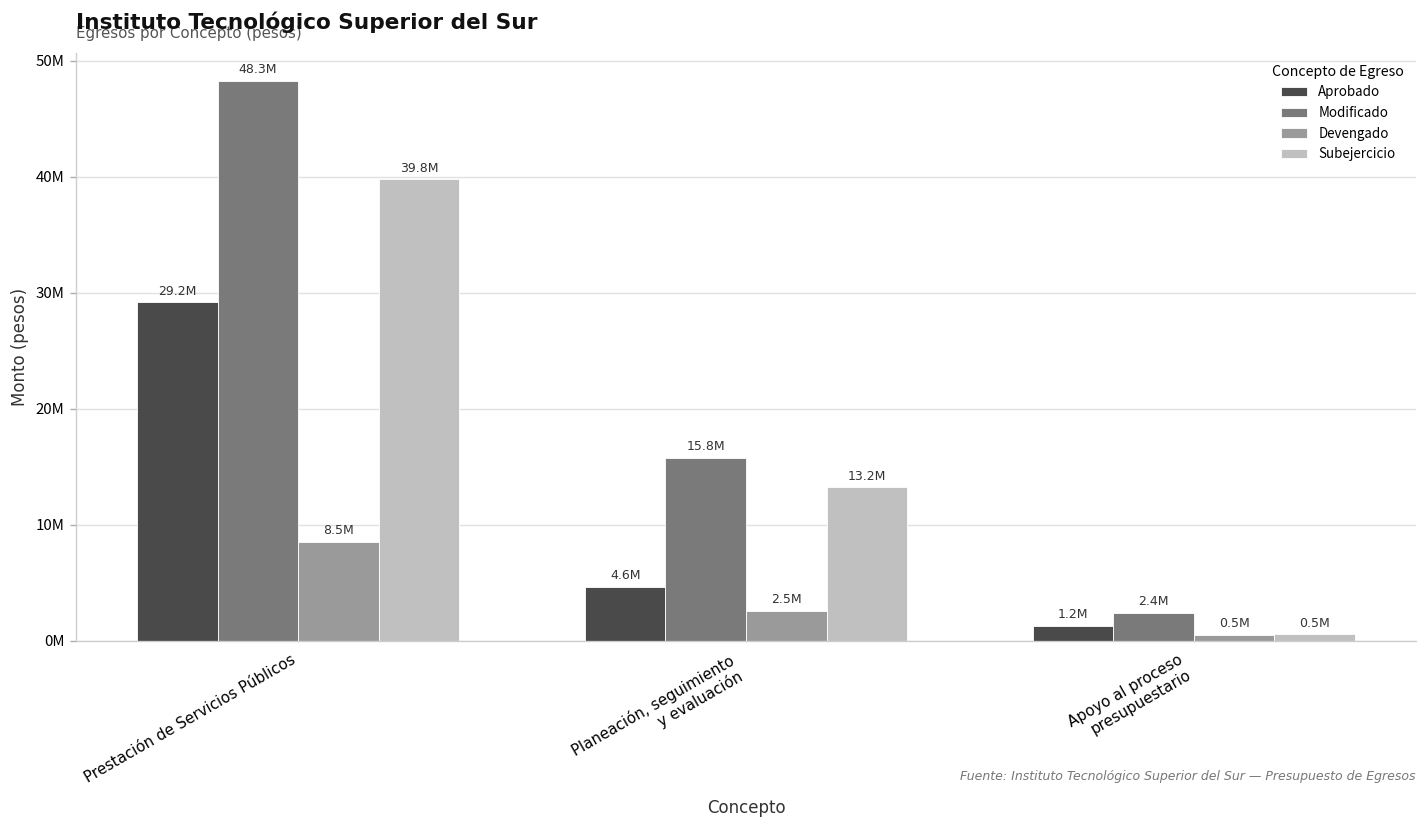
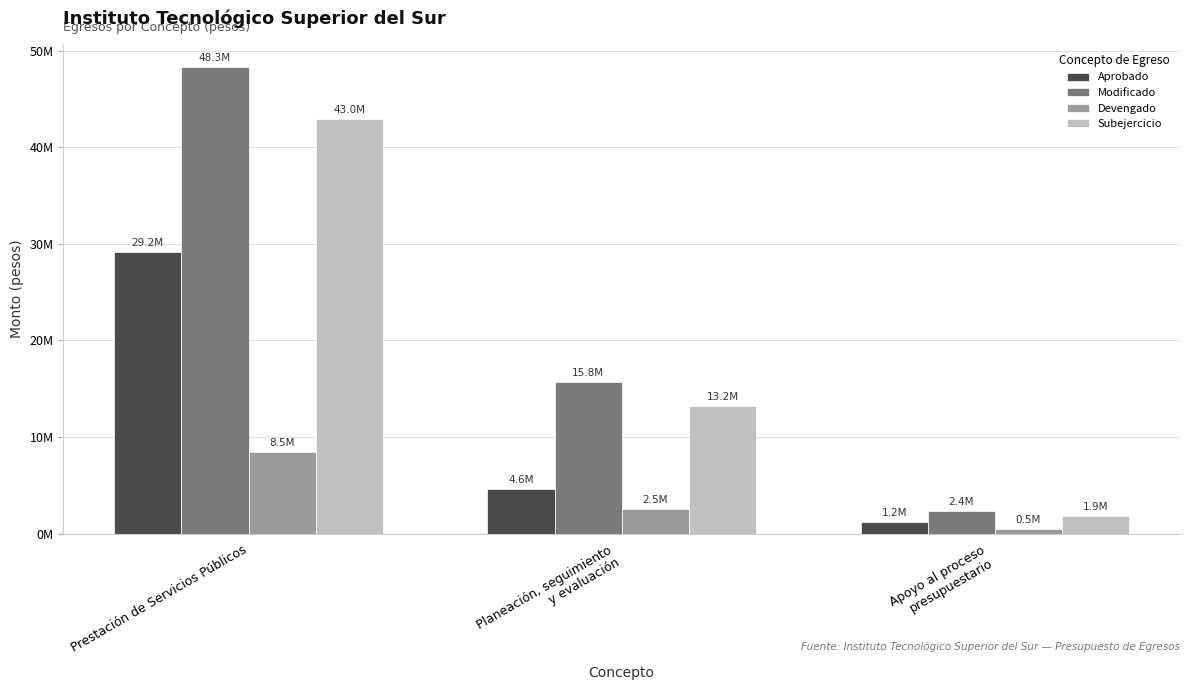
Subejercicio, Prestación de Servicios Públicos: 39.8M -> 43.0M
Subejercicio, Apoyo al proceso presupuestario: 0.5M -> 1.9M
